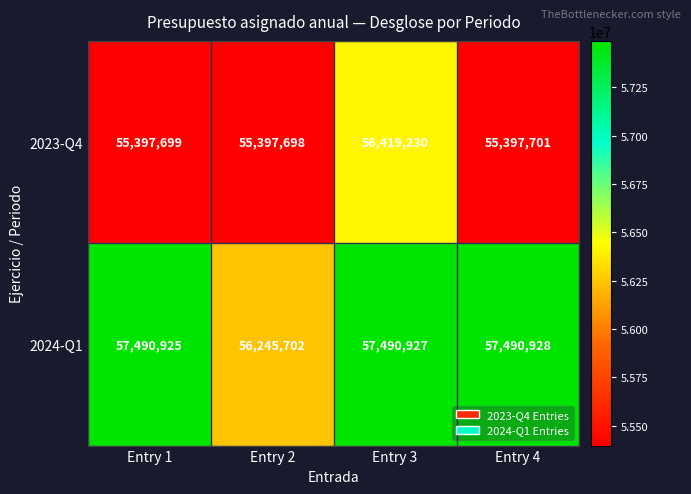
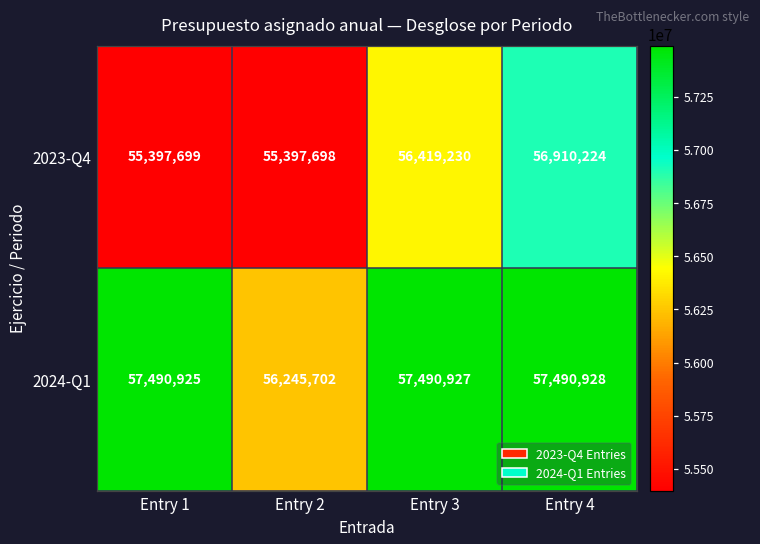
2023-Q4, Entry 4: 55,397,701 -> 56,910,224
